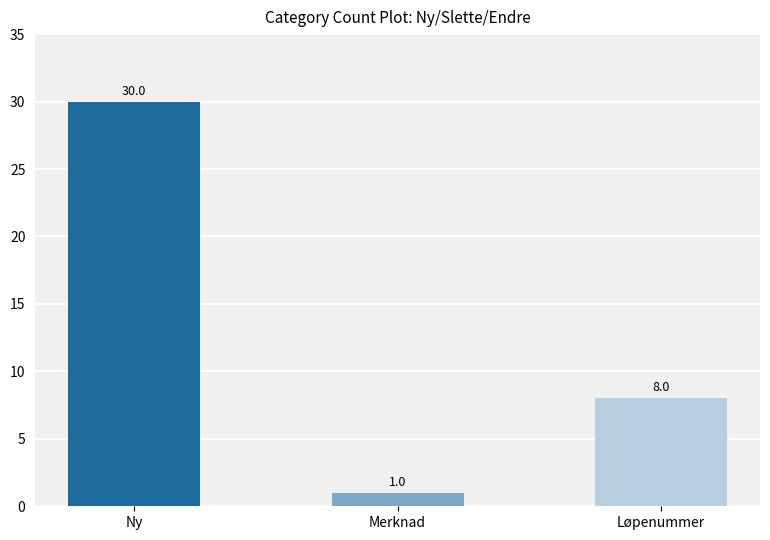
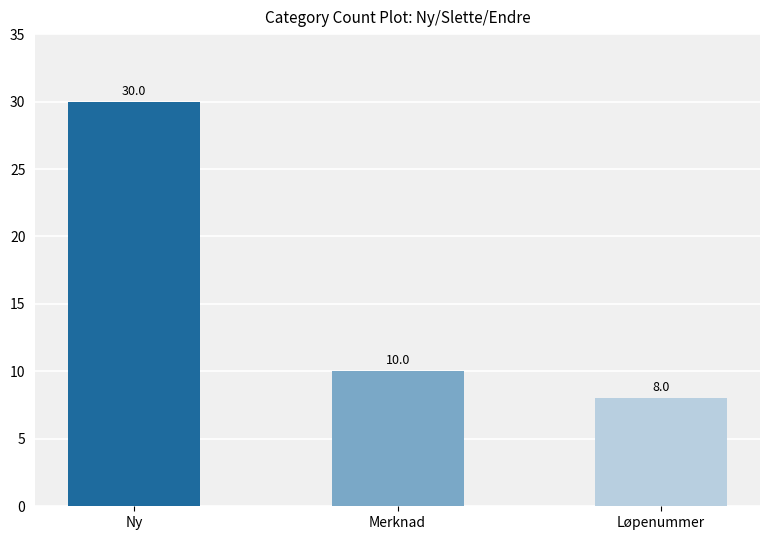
Merknad: 1.0 -> 10.0
